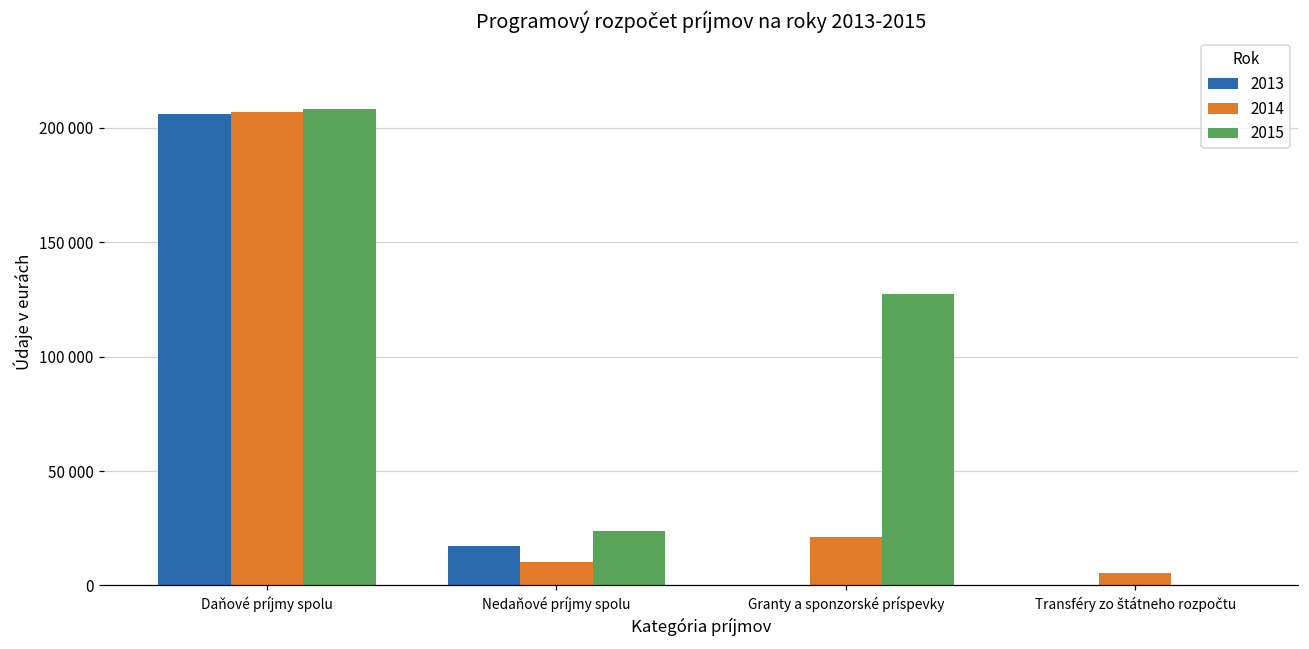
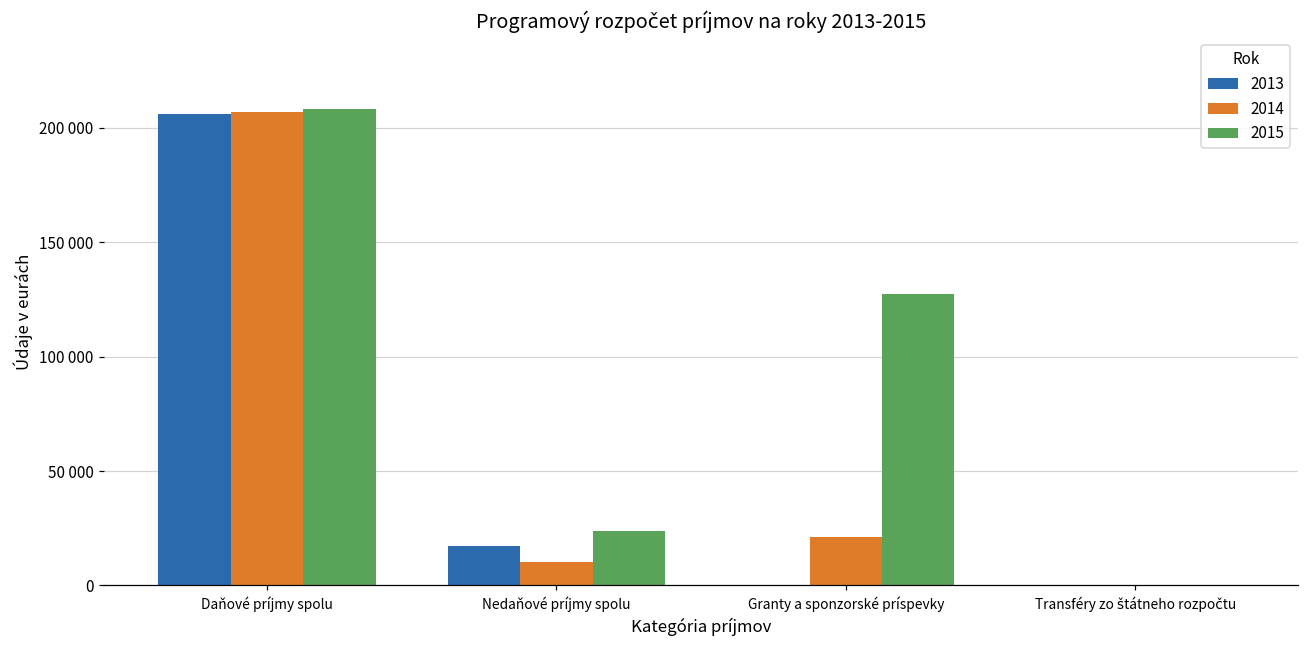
2014, Transféry zo štátneho rozpočtu: 5000 -> 0
